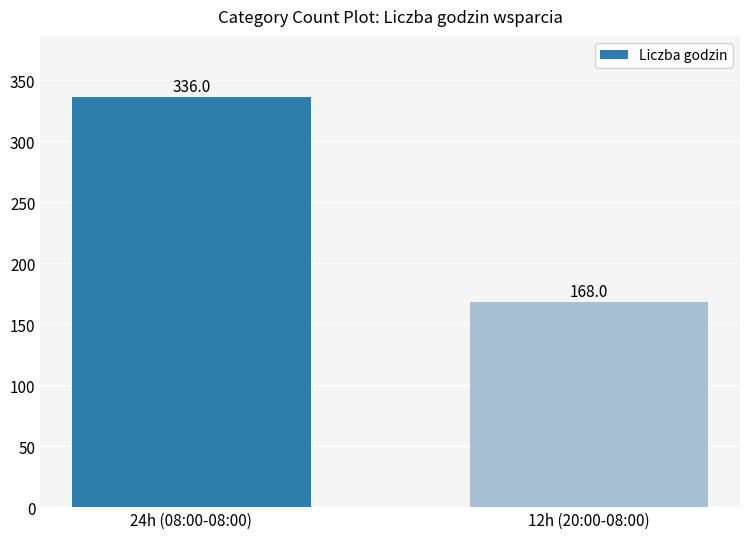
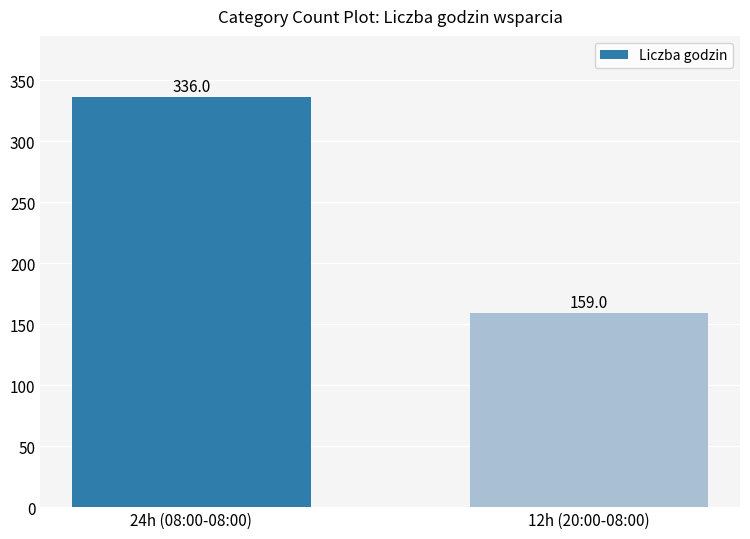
12h (20:00-08:00): 168.0 -> 159.0
